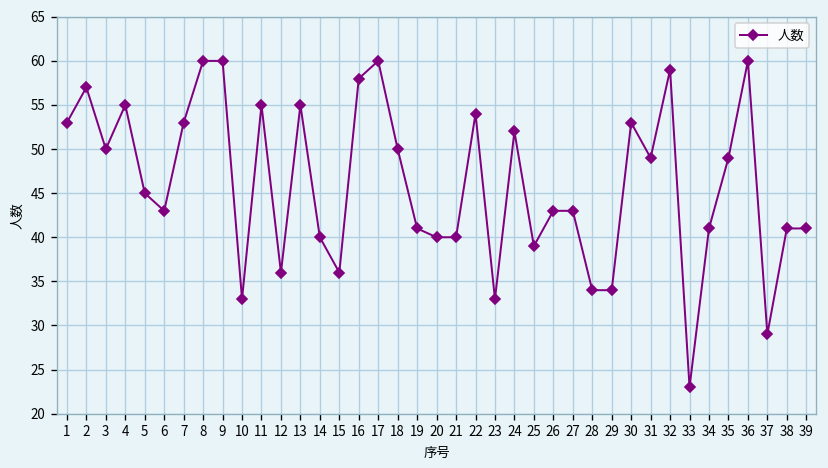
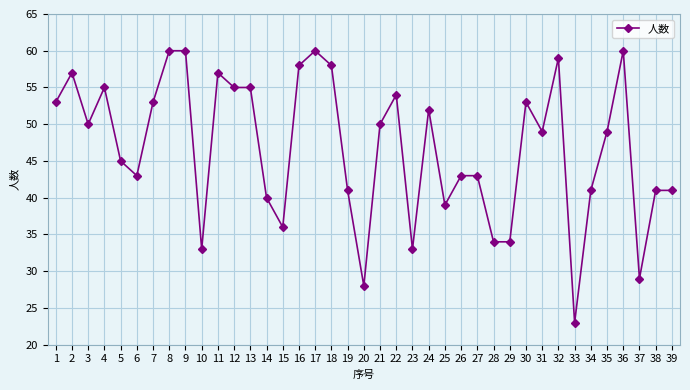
11: 55 -> 57
12: 36 -> 55
18: 50 -> 58
20: 40 -> 28
21: 40 -> 50
